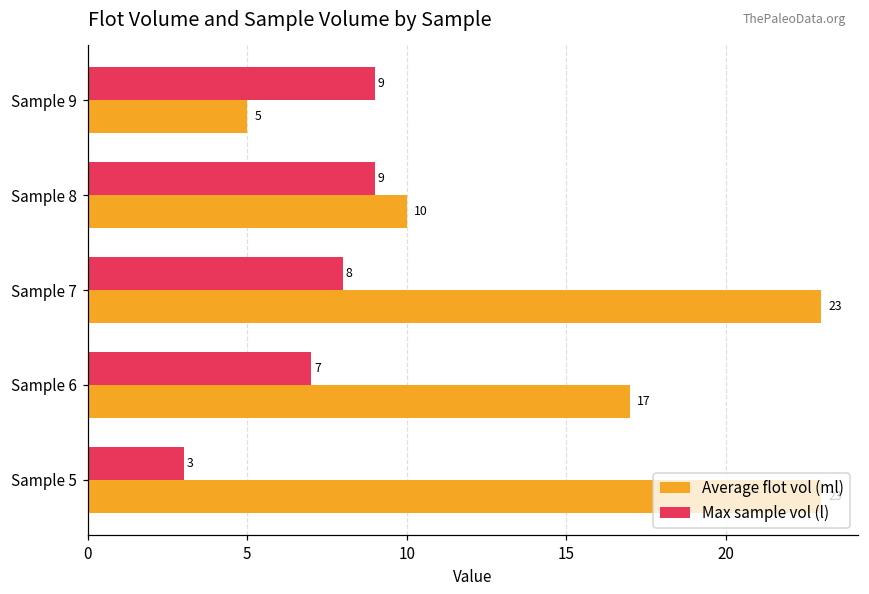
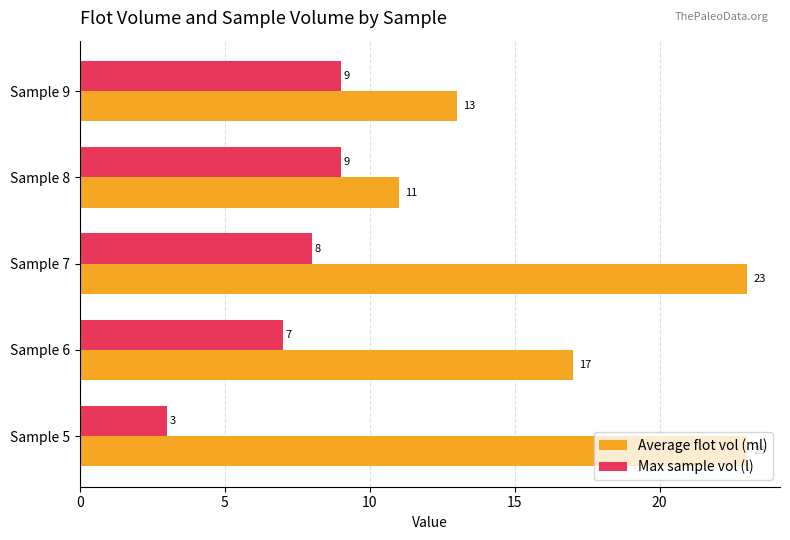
Average flot vol (ml), Sample 9: 5 -> 13
Average flot vol (ml), Sample 8: 10 -> 11
